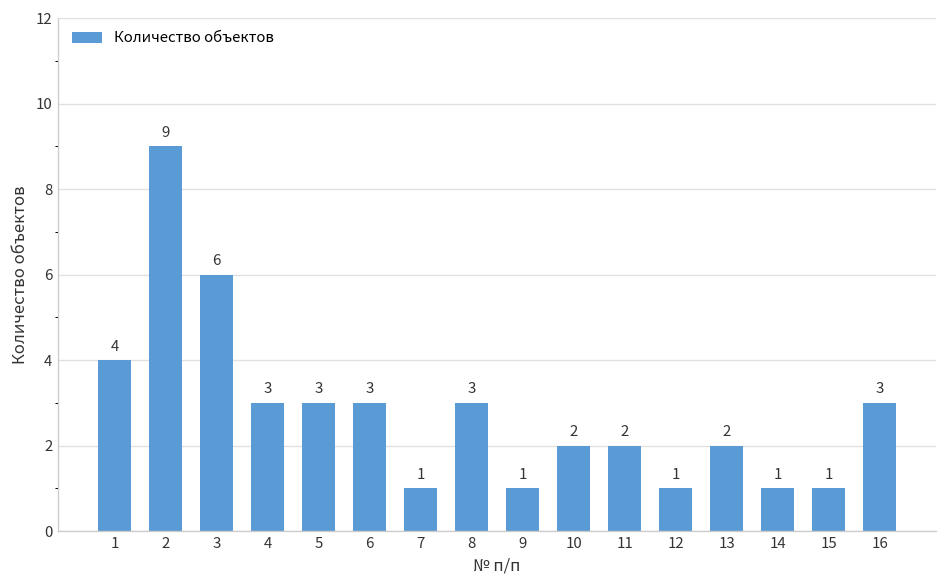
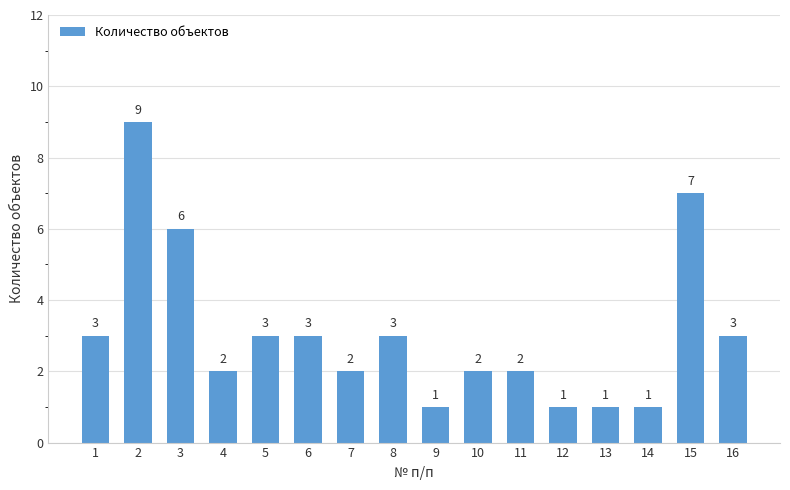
1: 4 -> 3
4: 3 -> 2
7: 1 -> 2
13: 2 -> 1
15: 1 -> 7
